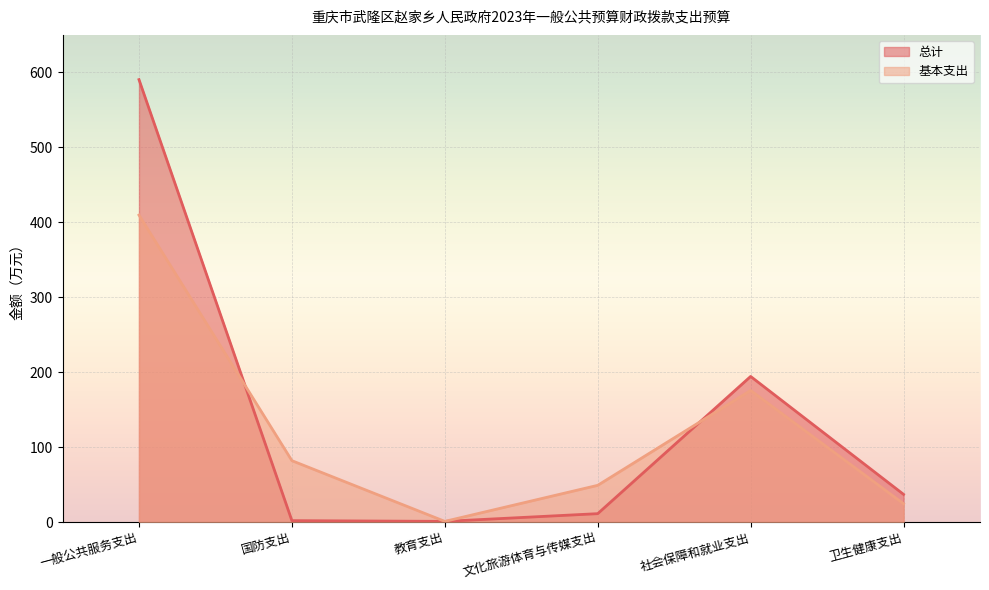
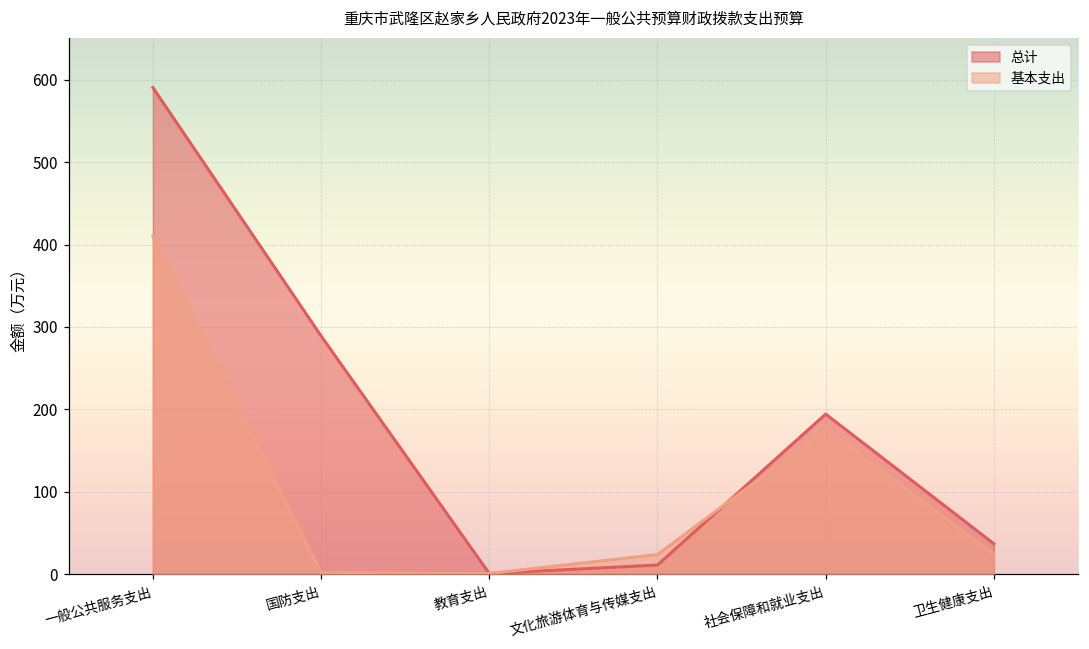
总计, 国防支出: 0 -> 290
基本支出, 国防支出: 80 -> 0
基本支出, 文化旅游体育与传媒支出: 50 -> 20
